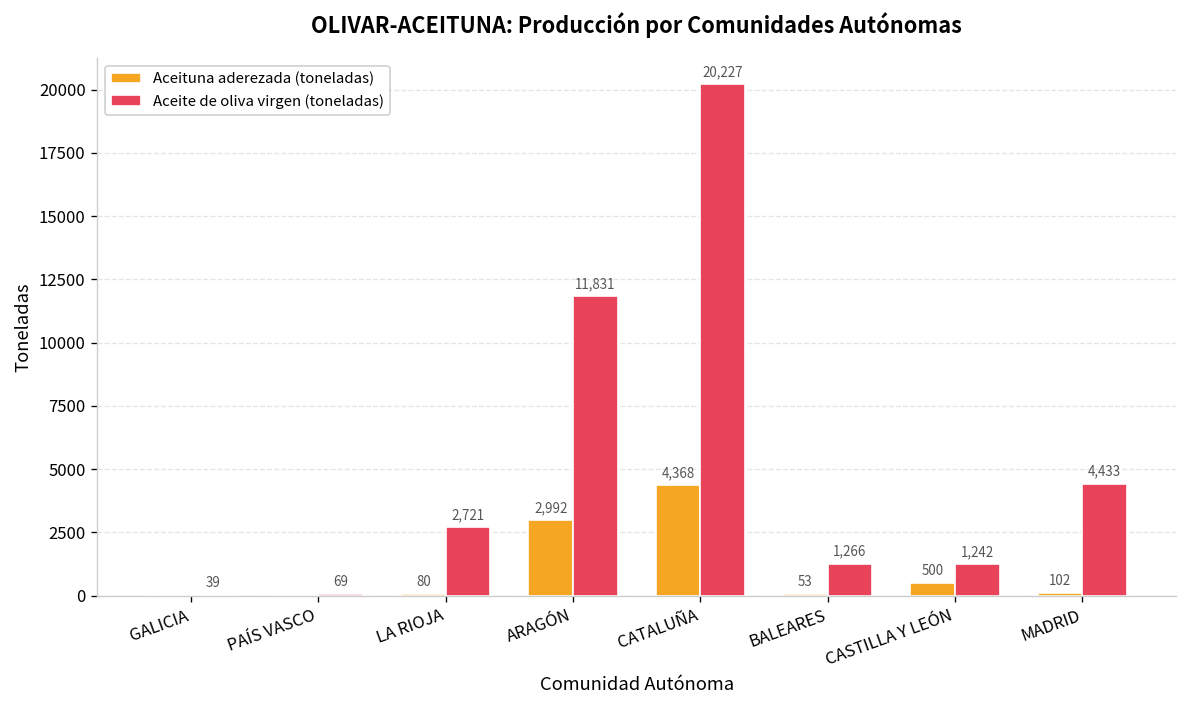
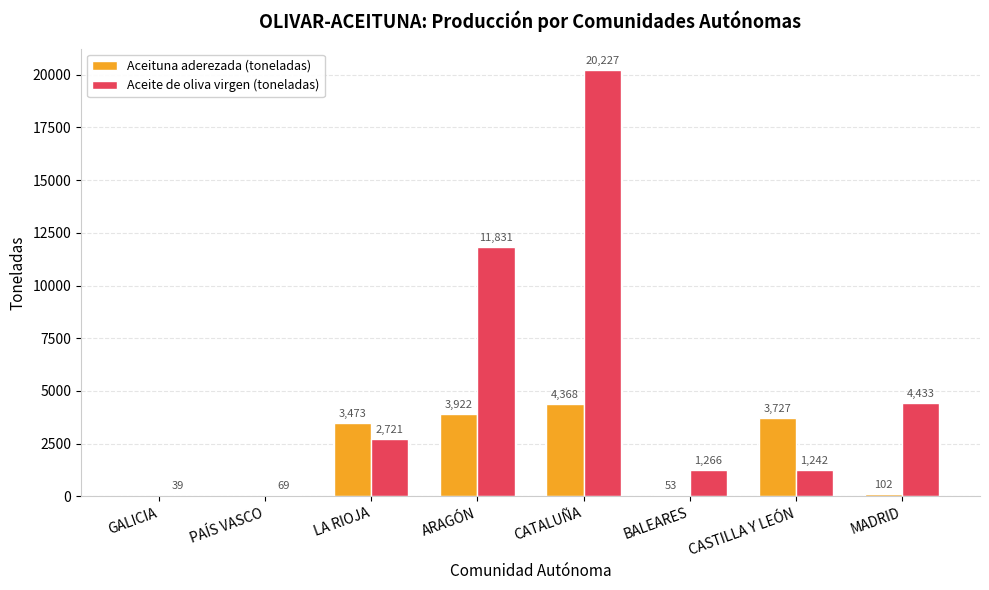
Aceituna aderezada (toneladas), LA RIOJA: 80 -> 3,473
Aceituna aderezada (toneladas), ARAGÓN: 2,992 -> 3,922
Aceituna aderezada (toneladas), CASTILLA Y LEÓN: 500 -> 3,727
